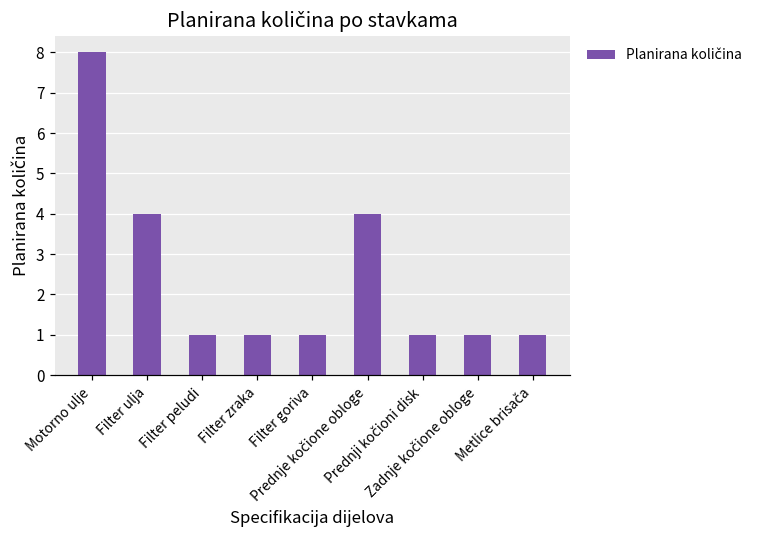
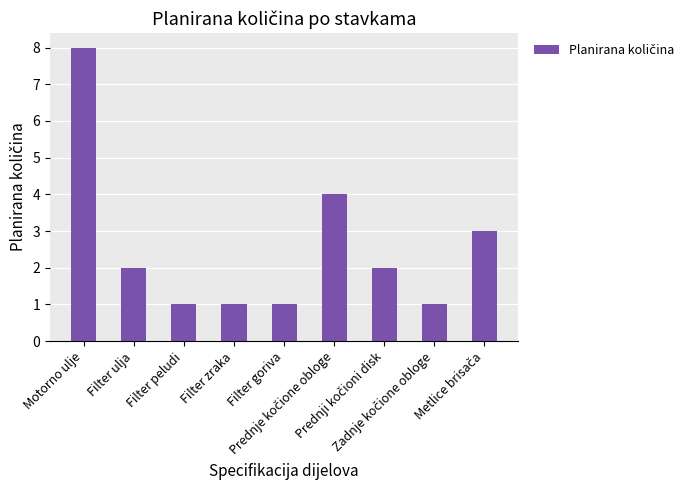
Filter ulja: 4 -> 2
Prednji kočioni disk: 1 -> 2
Metlice brisača: 1 -> 3
